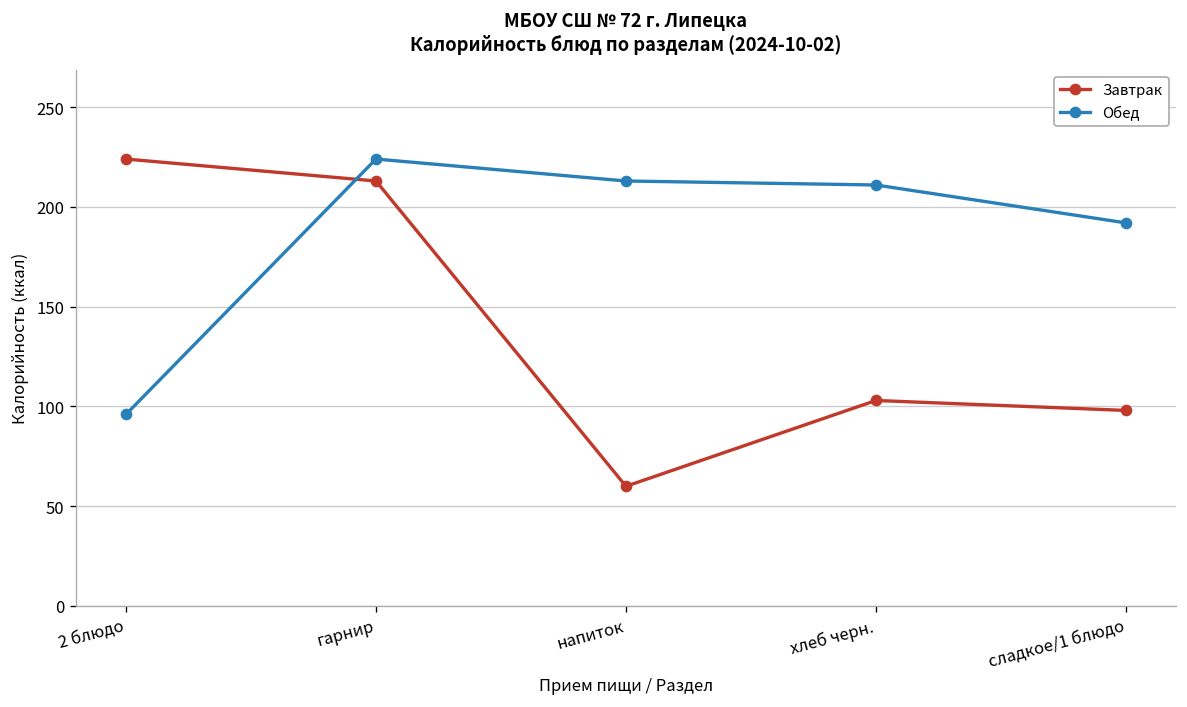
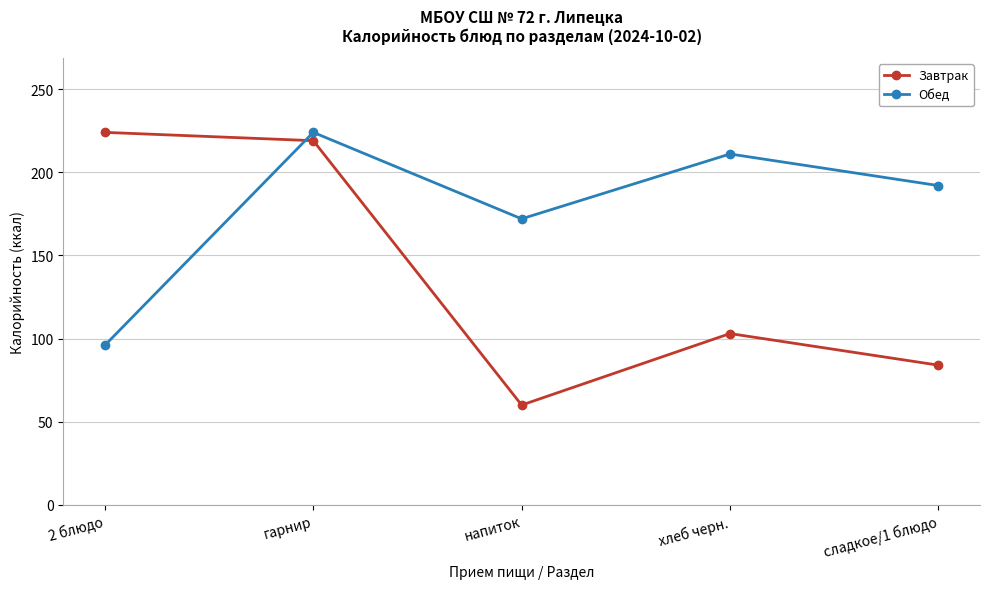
Завтрак, гарнир: 213 -> 219
Обед, напиток: 213 -> 172
Завтрак, сладкое/1 блюдо: 98 -> 84
